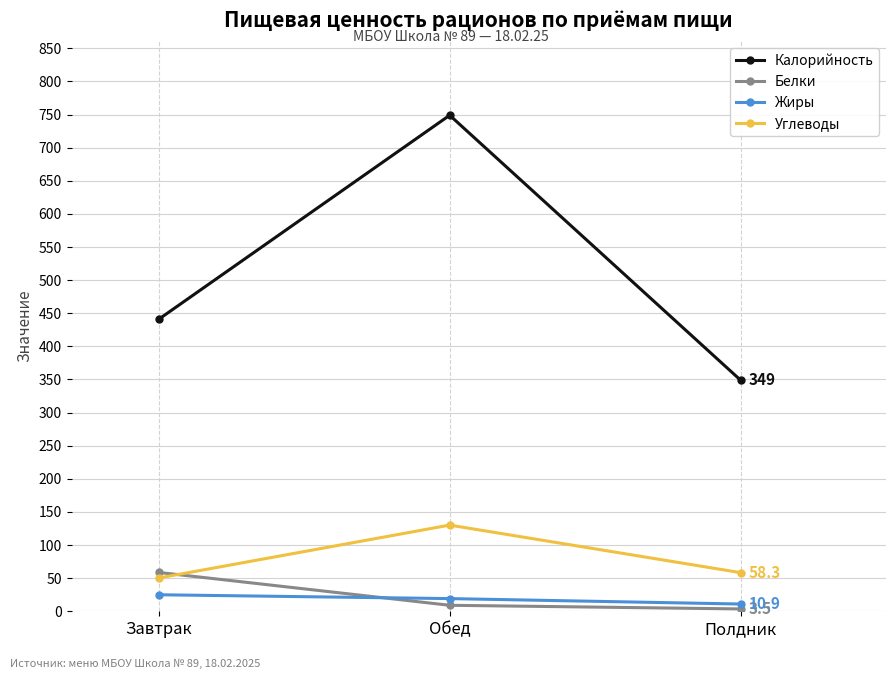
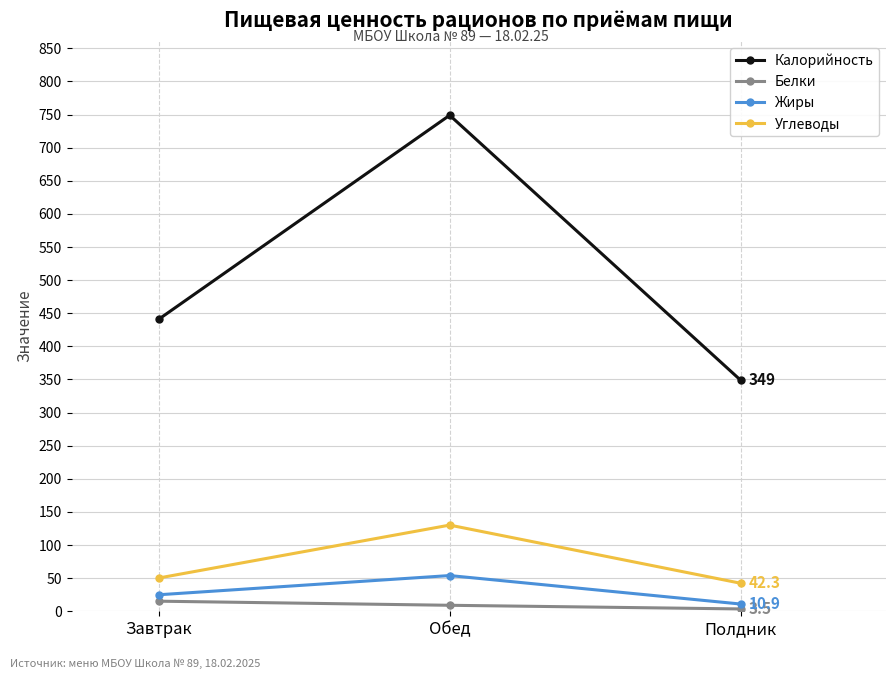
Белки, Завтрак: 60 -> 20
Жиры, Обед: 20 -> 50
Углеводы, Полдник: 58.3 -> 42.3
